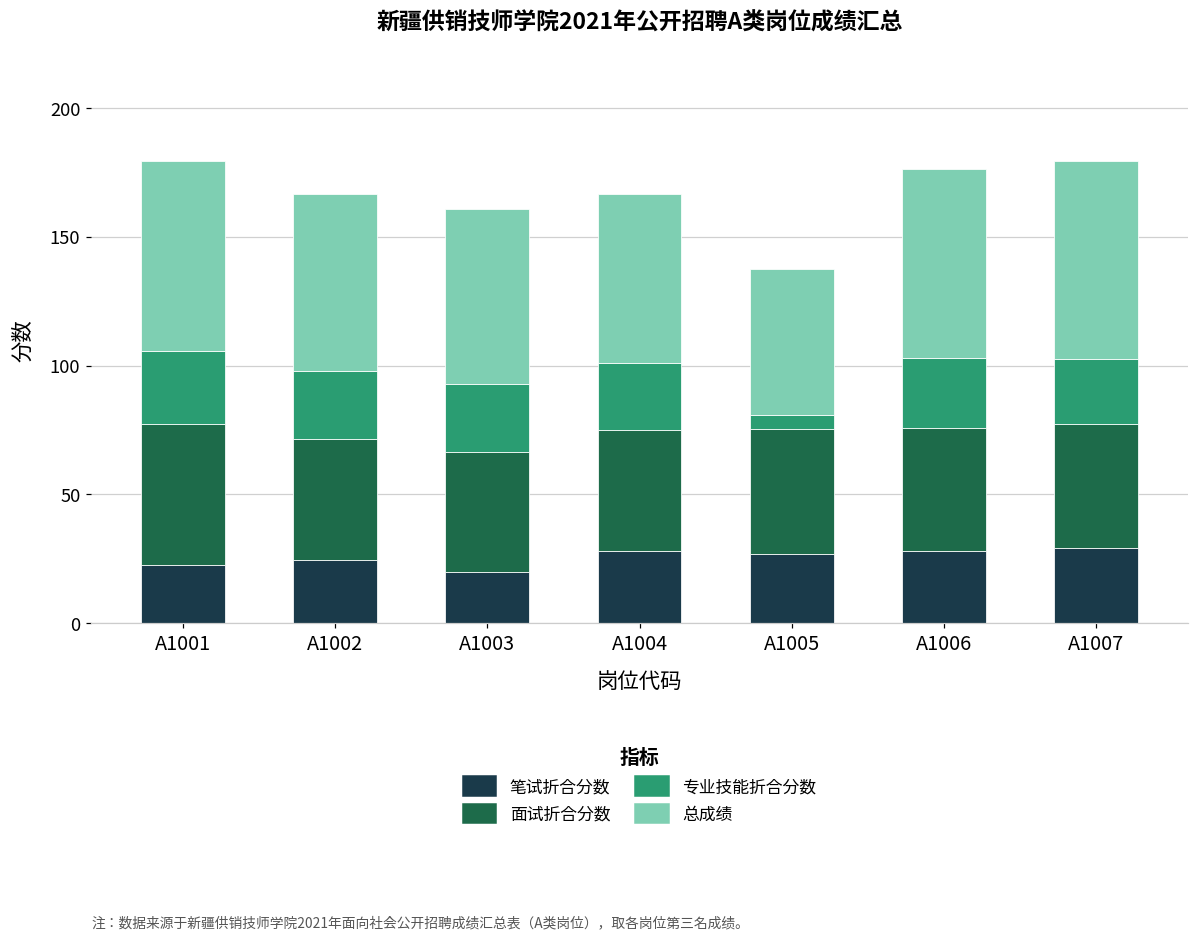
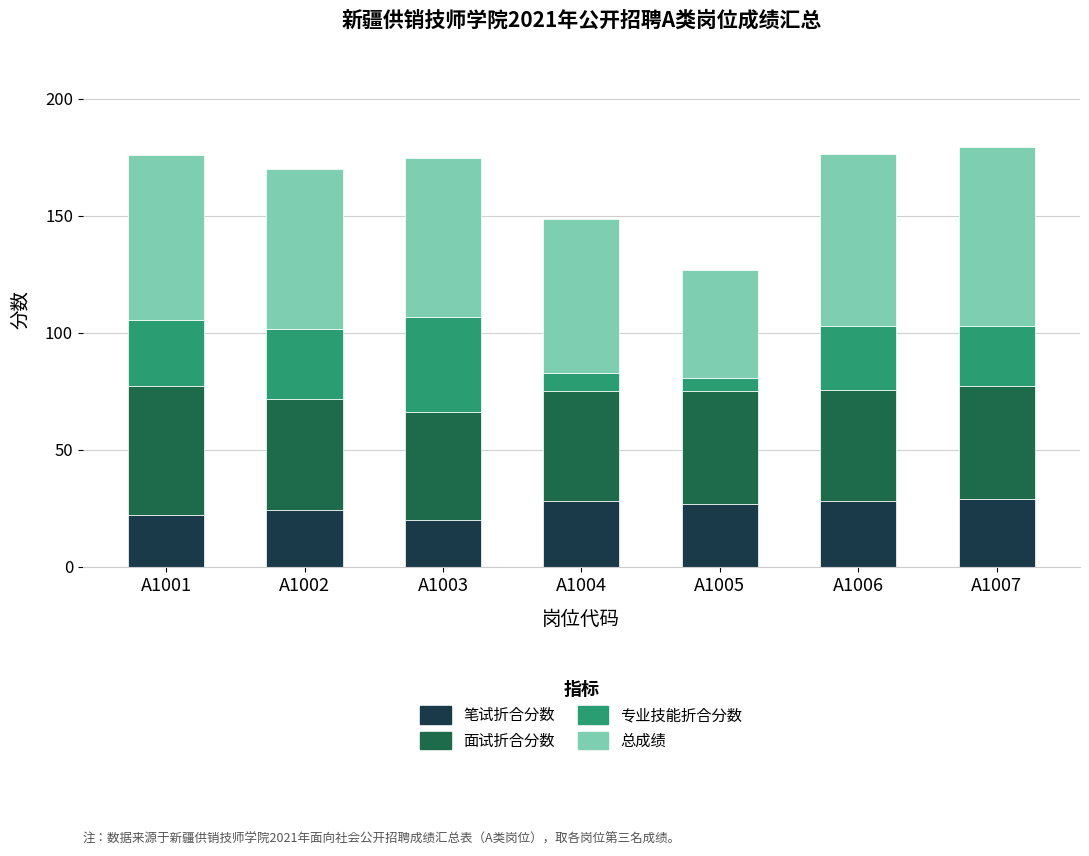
总成绩, A1001: 74 -> 70
专业技能折合分数, A1002: 26 -> 30
专业技能折合分数, A1003: 26 -> 40
专业技能折合分数, A1004: 26 -> 8
总成绩, A1005: 56 -> 46
